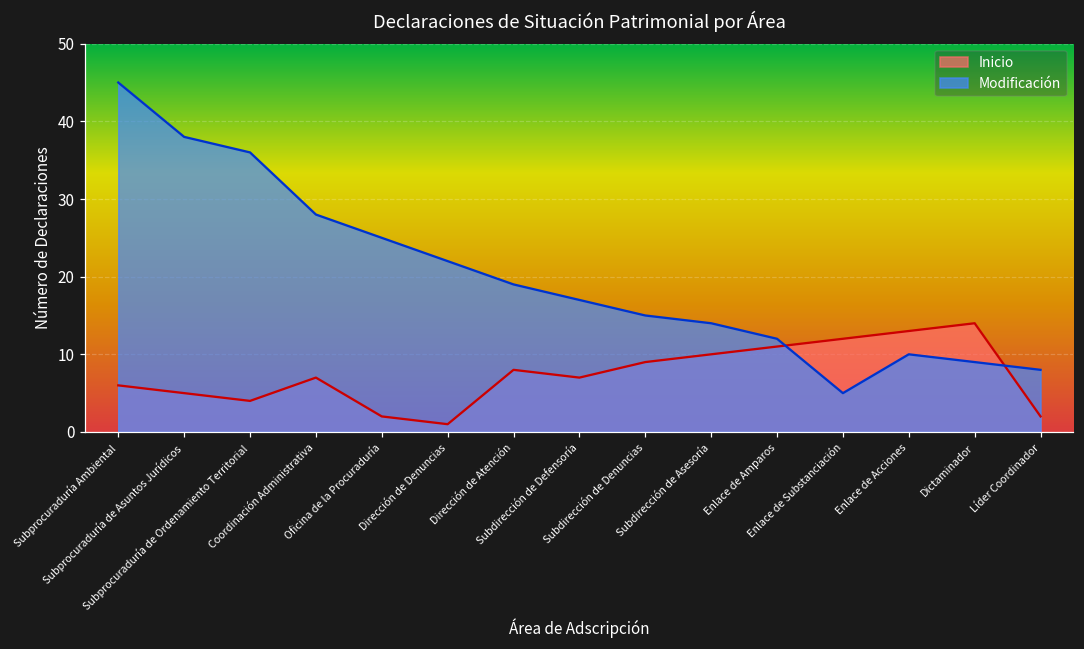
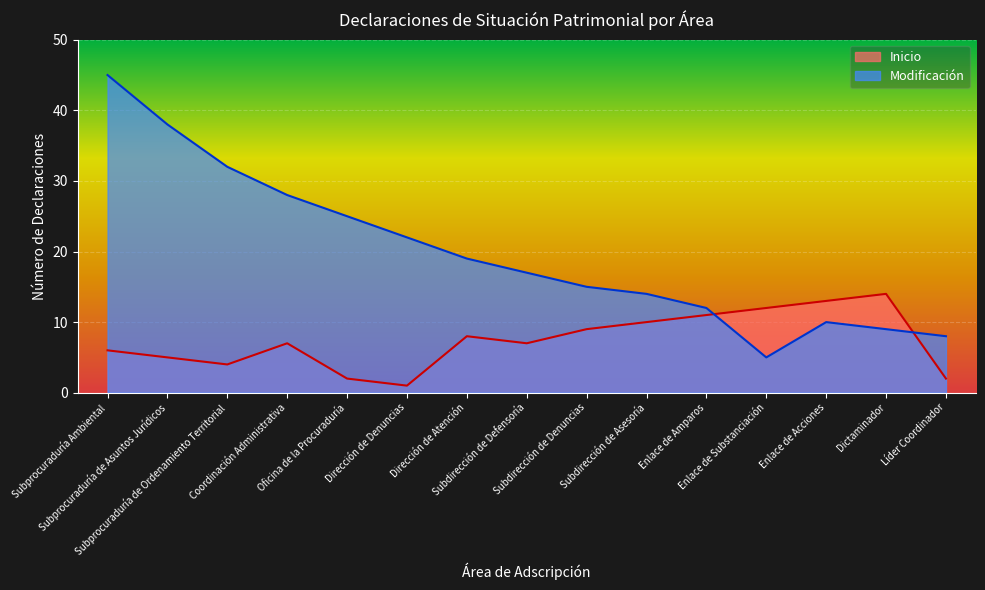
Modificación, Subprocuraduría de Ordenamiento Territorial: 36 -> 32
